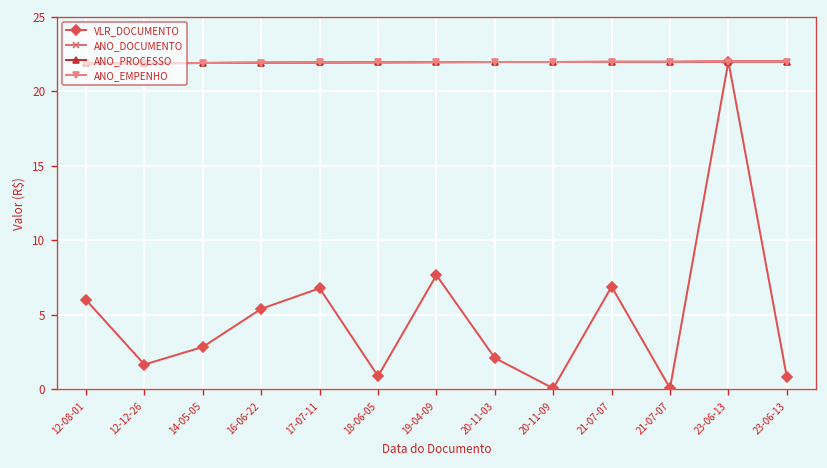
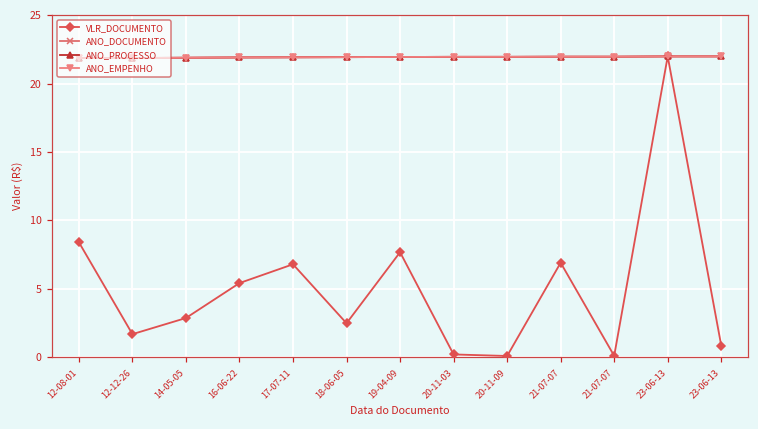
VLR_DOCUMENTO, 12-08-01: 6.0 -> 8.4
VLR_DOCUMENTO, 18-06-05: 0.9 -> 2.5
VLR_DOCUMENTO, 20-11-03: 2.1 -> 0.2
